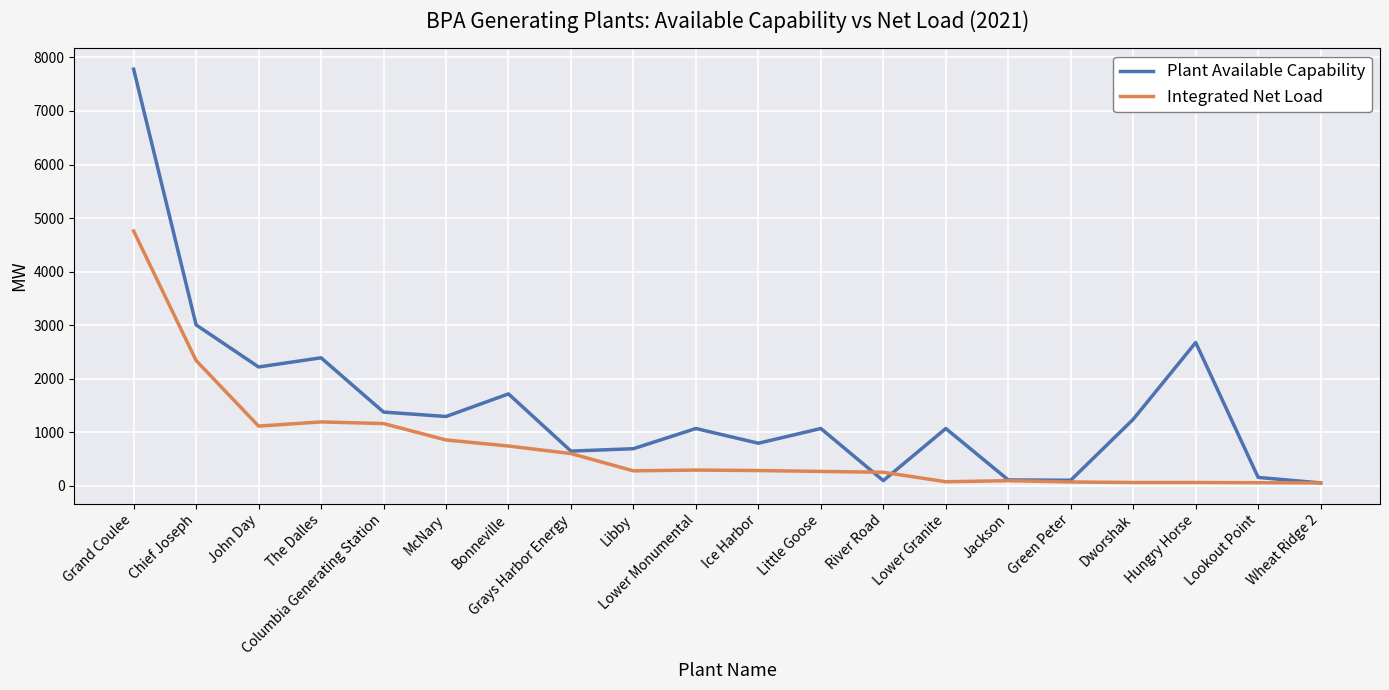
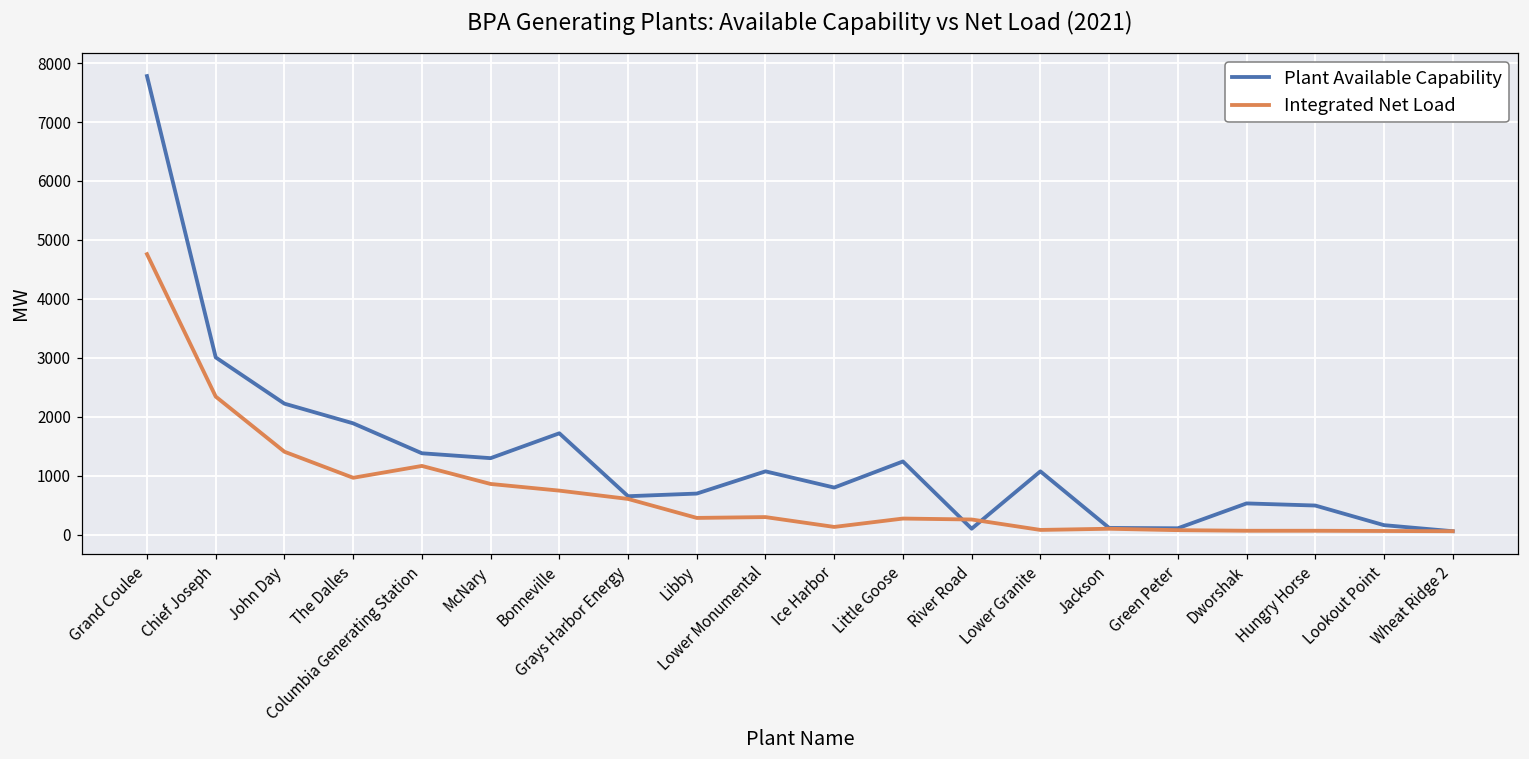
Integrated Net Load, John Day: 1100 -> 1400
Plant Available Capability, The Dalles: 2400 -> 1900
Integrated Net Load, The Dalles: 1200 -> 1000
Integrated Net Load, Ice Harbor: 300 -> 100
Plant Available Capability, Little Goose: 1100 -> 1200
Plant Available Capability, Dworshak: 1200 -> 500
Plant Available Capability, Hungry Horse: 2700 -> 500
